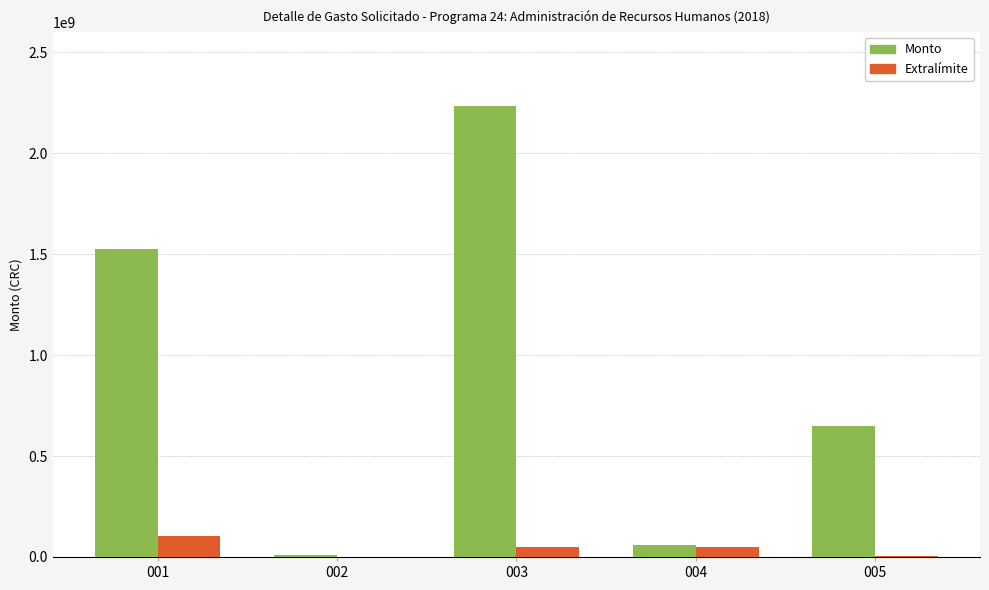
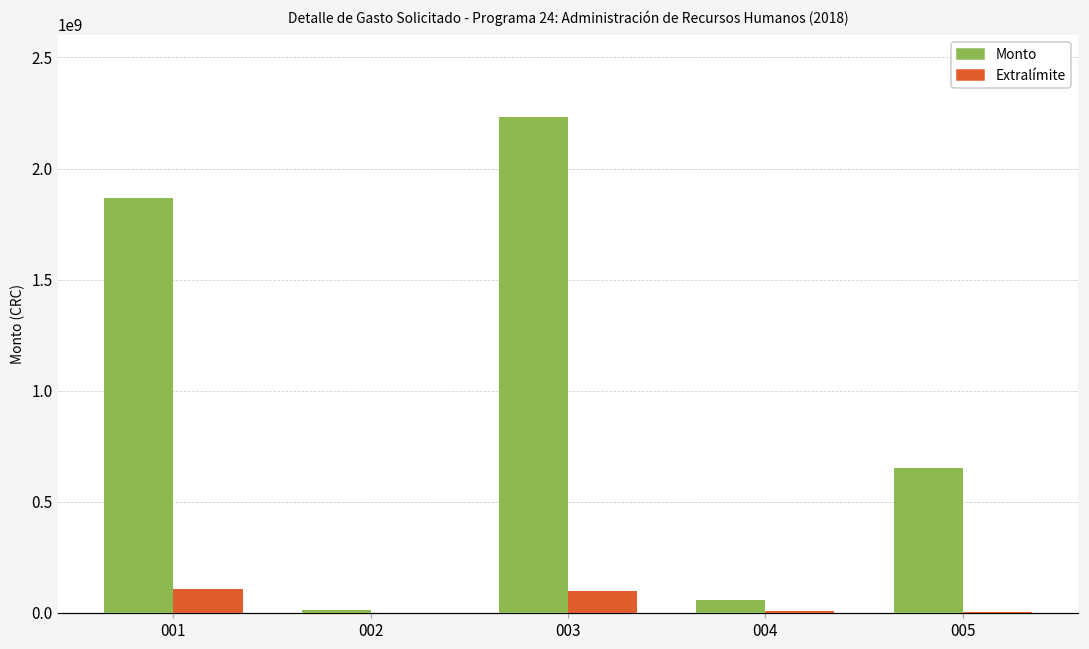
Monto, 001: 1530000000 -> 1870000000
Extralímite, 003: 50000000 -> 100000000
Extralímite, 004: 50000000 -> 10000000
